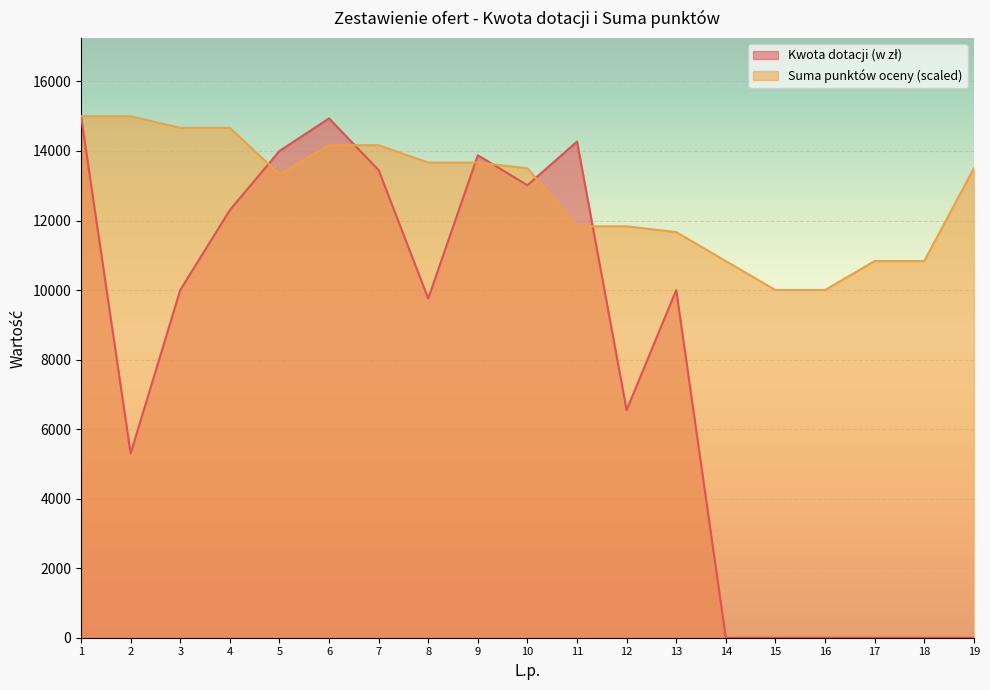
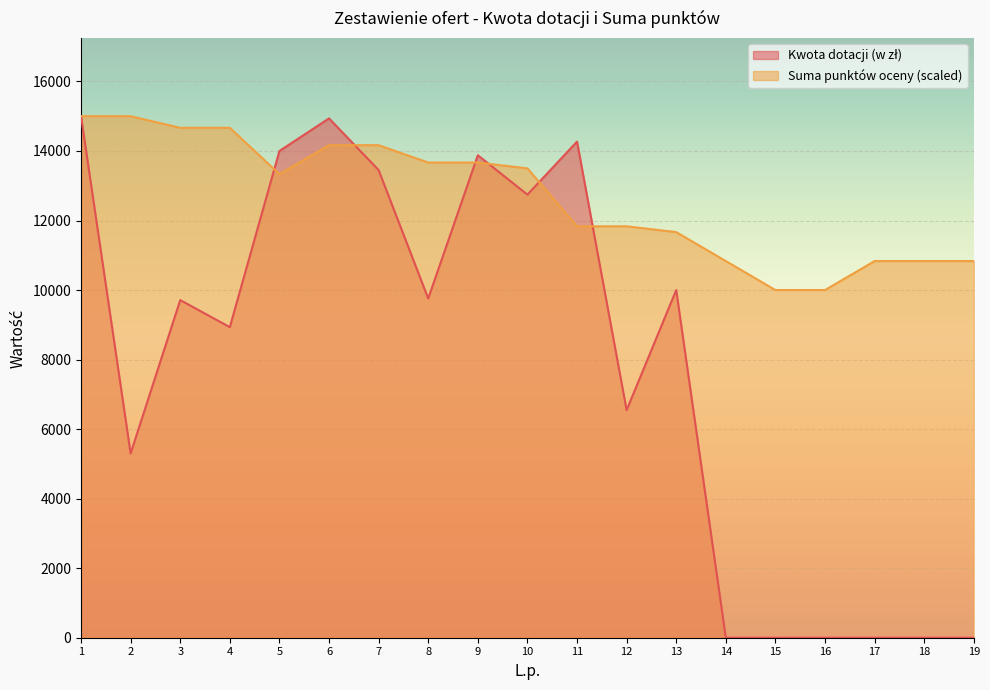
Kwota dotacji (w zł), 3: 10000 -> 9700
Kwota dotacji (w zł), 4: 12300 -> 8900
Kwota dotacji (w zł), 10: 13000 -> 12700
Suma punktów oceny (scaled), 19: 13500 -> 10800
